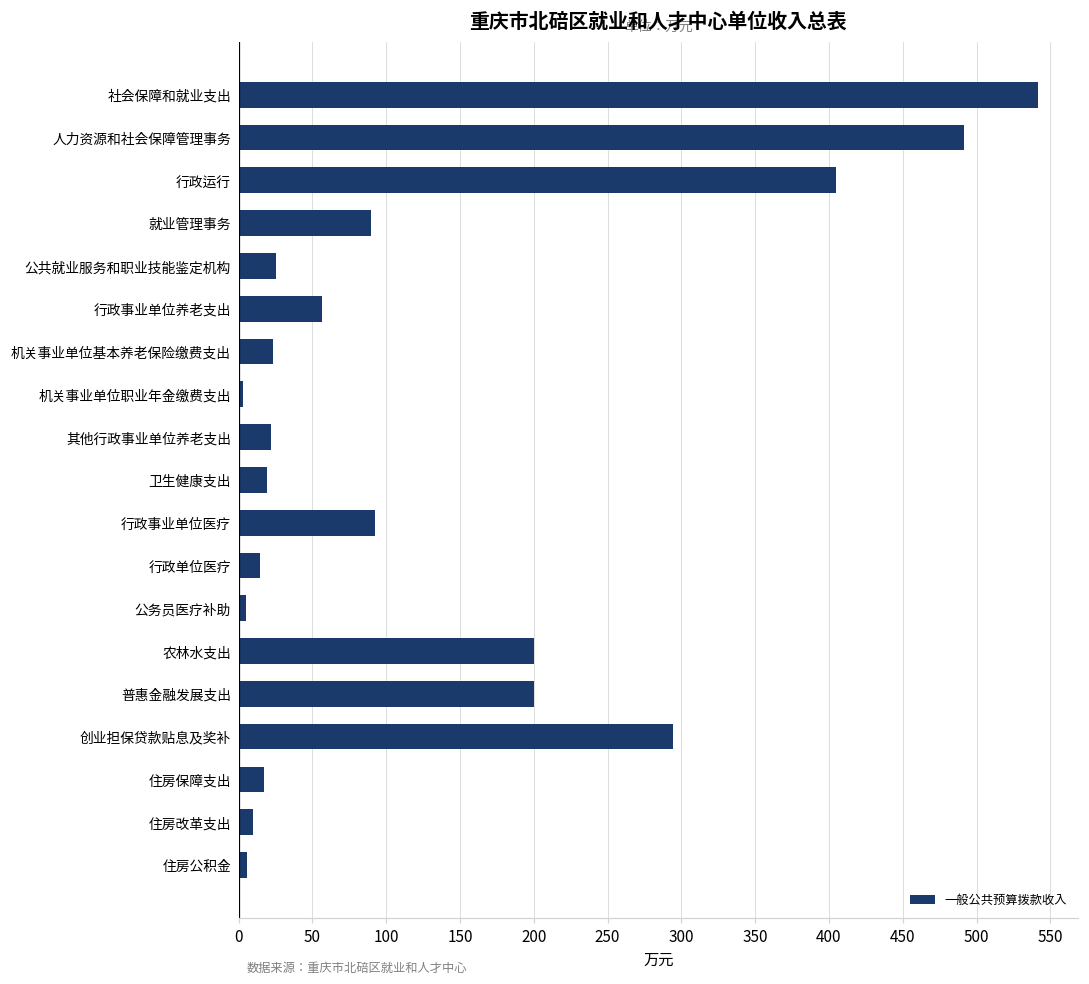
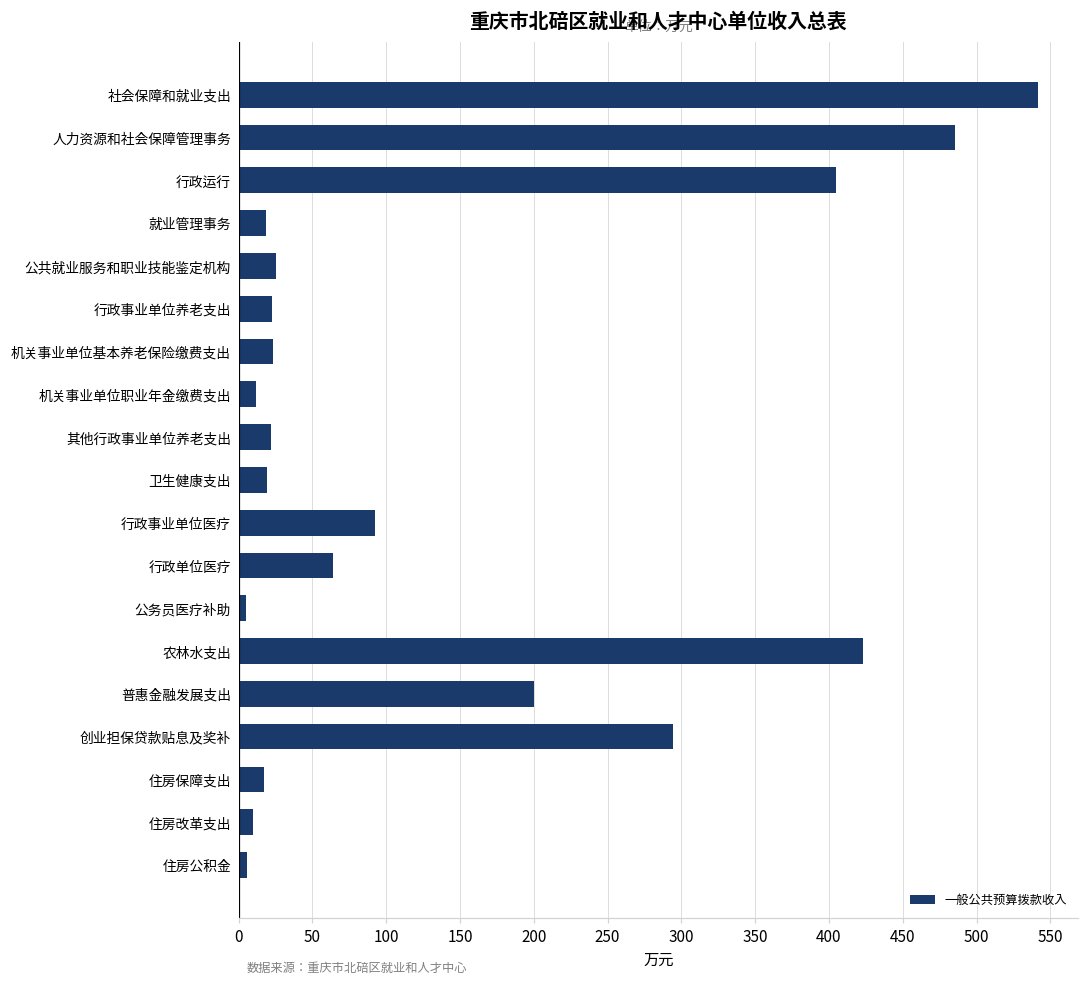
人力资源和社会保障管理事务: 491 -> 485
就业管理事务: 90 -> 19
行政事业单位养老支出: 57 -> 23
机关事业单位职业年金缴费支出: 3 -> 12
行政单位医疗: 14 -> 64
农林水支出: 200 -> 423
